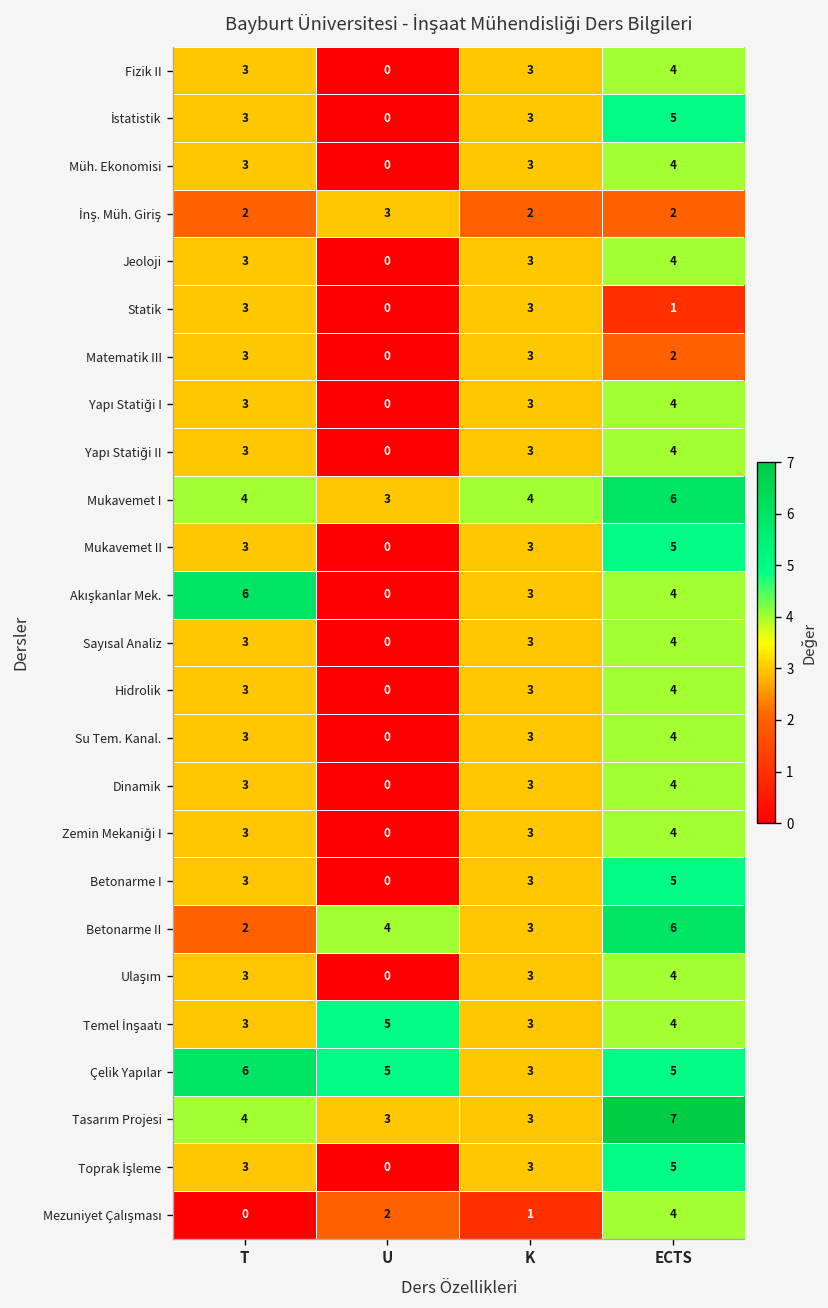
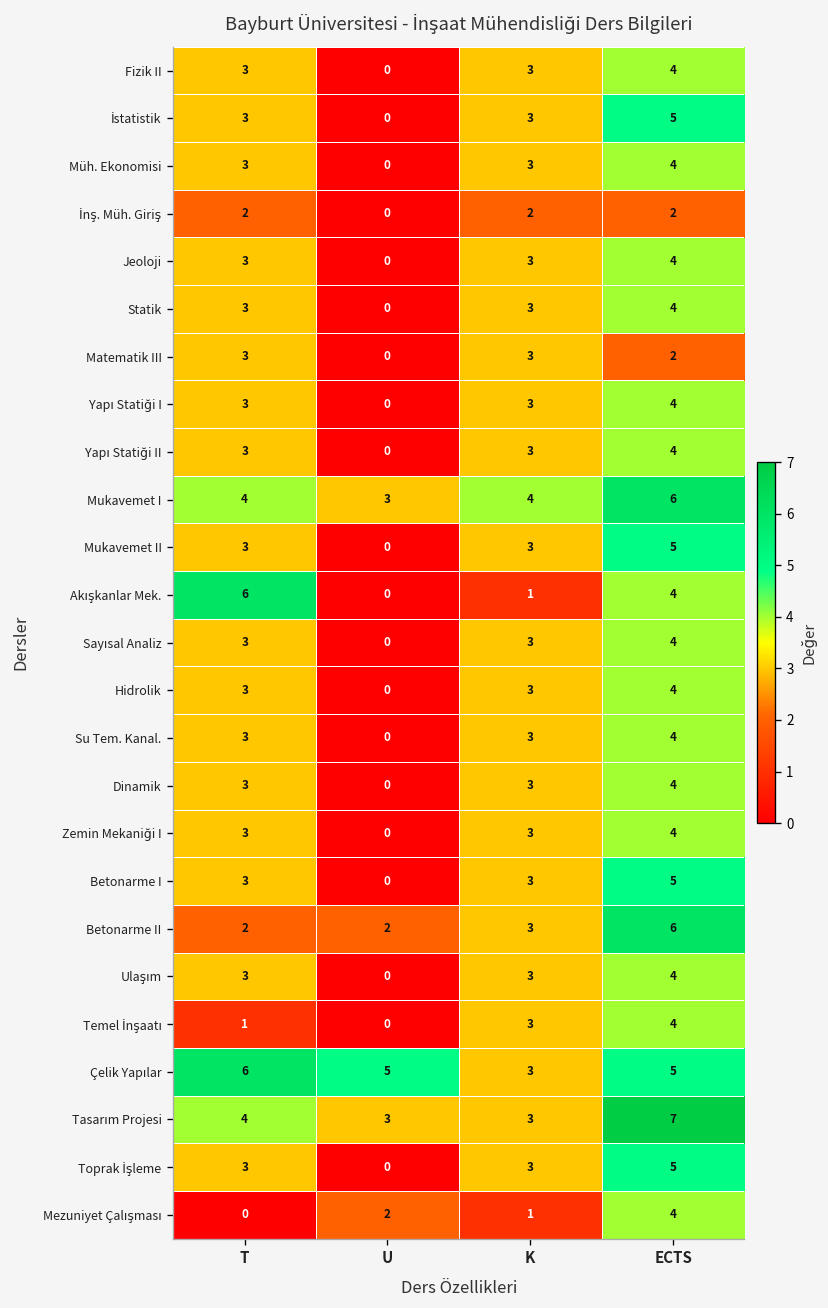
İnş. Müh. Giriş, U: 3 -> 0
Statik, ECTS: 1 -> 4
Akışkanlar Mek., K: 3 -> 1
Betonarme II, U: 4 -> 2
Temel İnşaatı, T: 3 -> 1
Temel İnşaatı, U: 5 -> 0
